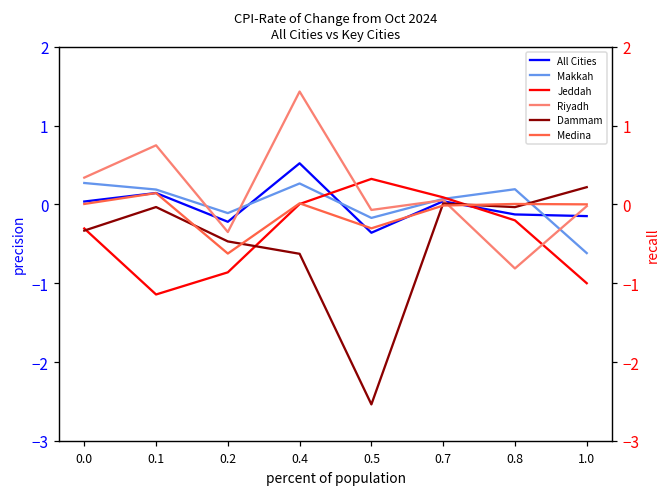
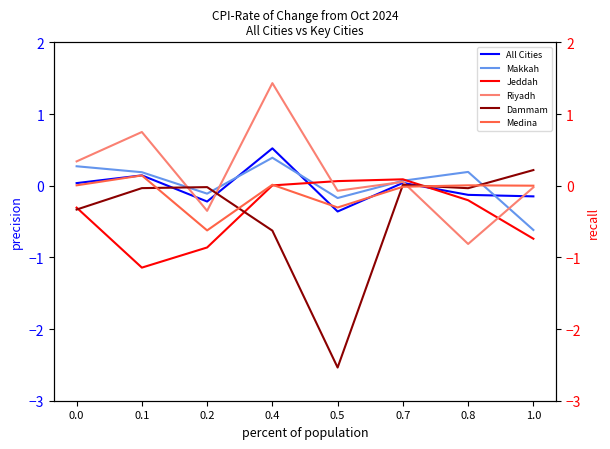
Makkah, 0.4: 0.3 -> 0.4
Dammam, 0.2: -0.5 -> 0.0
Jeddah, 0.5: 0.3 -> 0.1
Jeddah, 1.0: -1.0 -> -0.7
